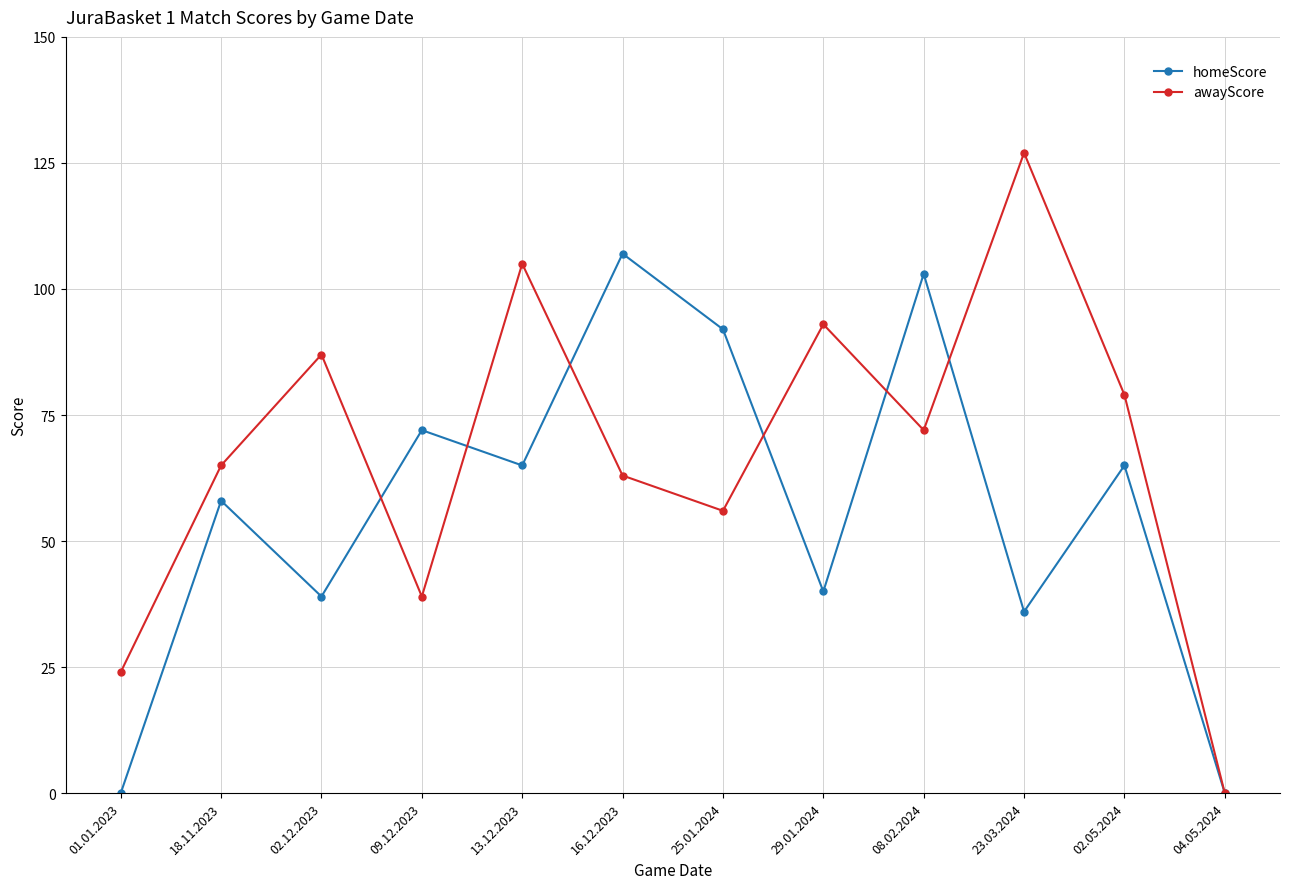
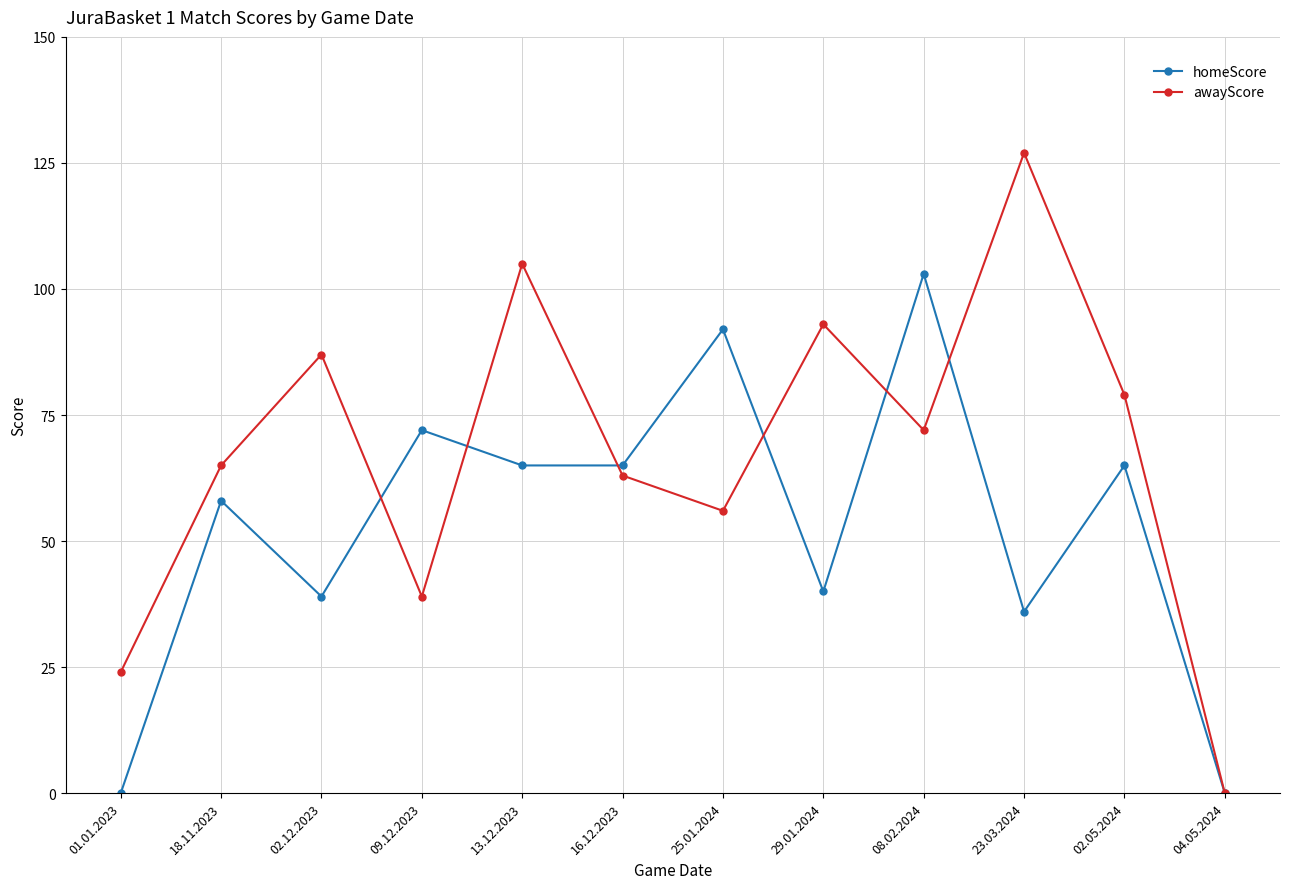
homeScore, 16.12.2023: 107 -> 65
